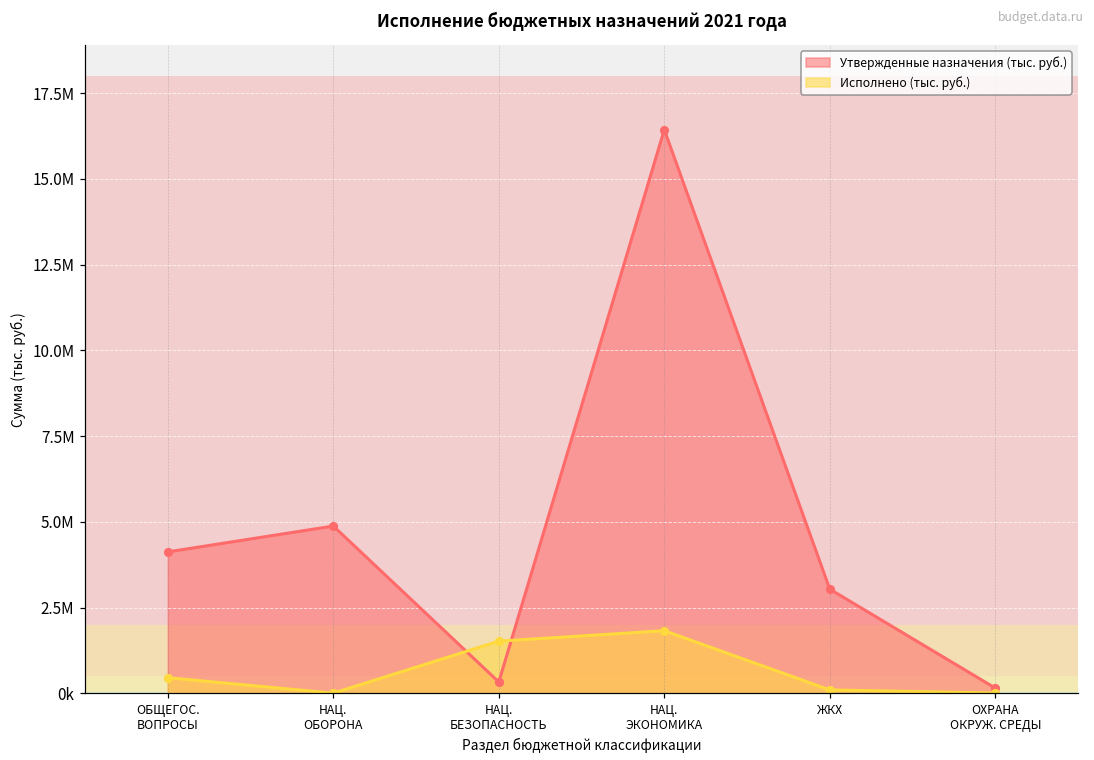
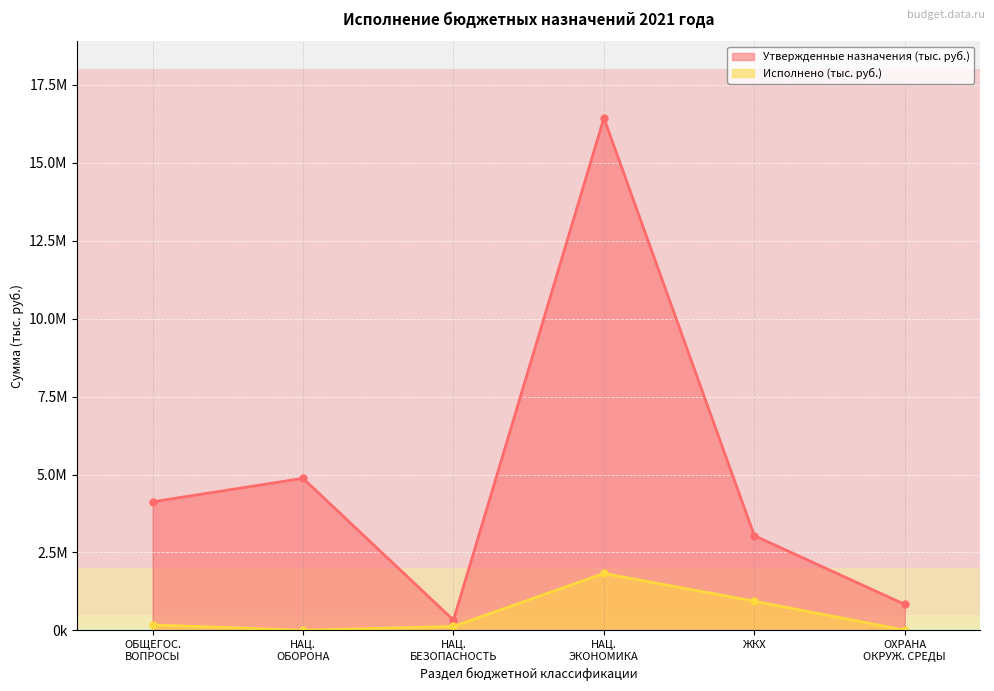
Исполнено (тыс. руб.), ОБЩЕГОС. ВОПРОСЫ: 500000 -> 200000
Исполнено (тыс. руб.), НАЦ. БЕЗОПАСНОСТЬ: 1500000 -> 100000
Исполнено (тыс. руб.), ЖКХ: 100000 -> 900000
Утвержденные назначения (тыс. руб.), ОХРАНА ОКРУЖ. СРЕДЫ: 200000 -> 800000
